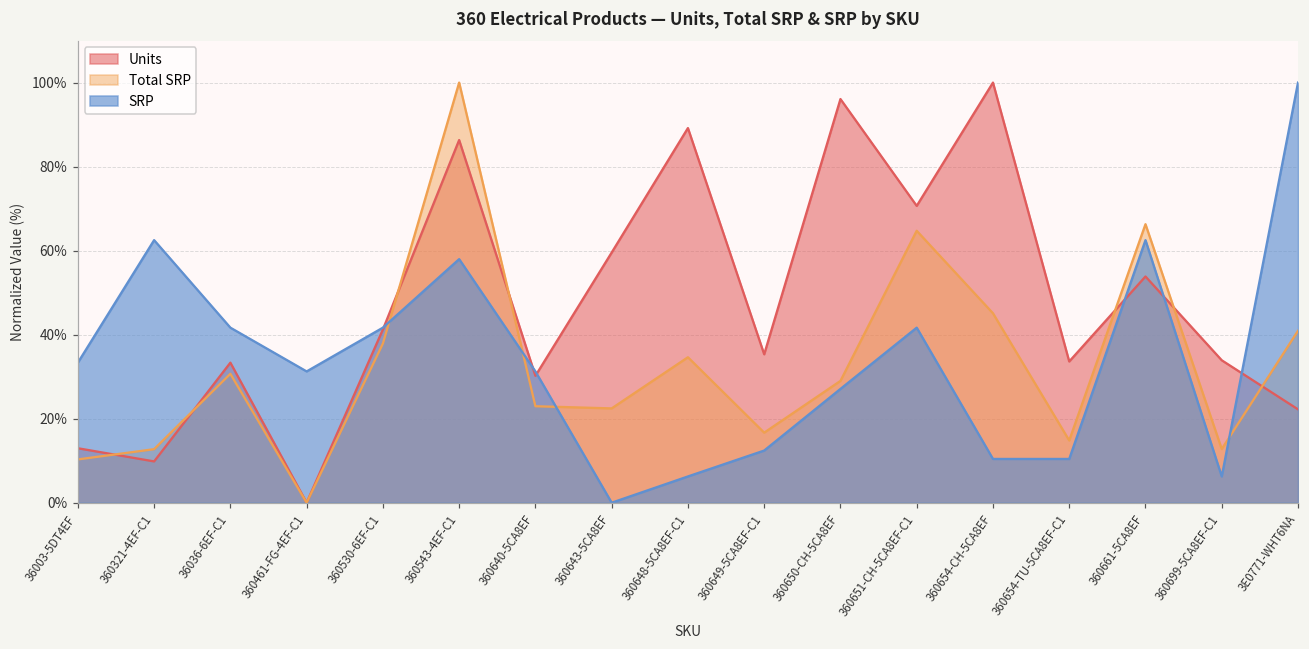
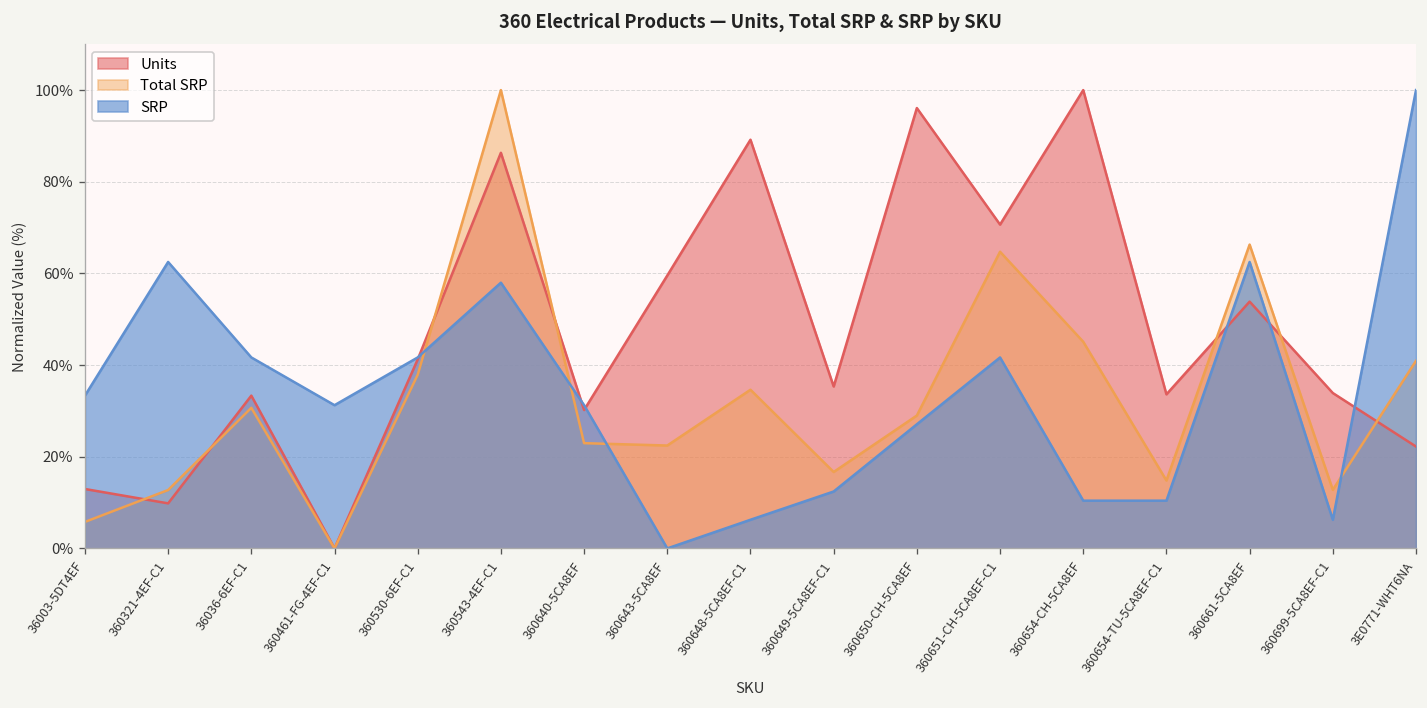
Total SRP, 36003-5DT4EF: 10% -> 6%
